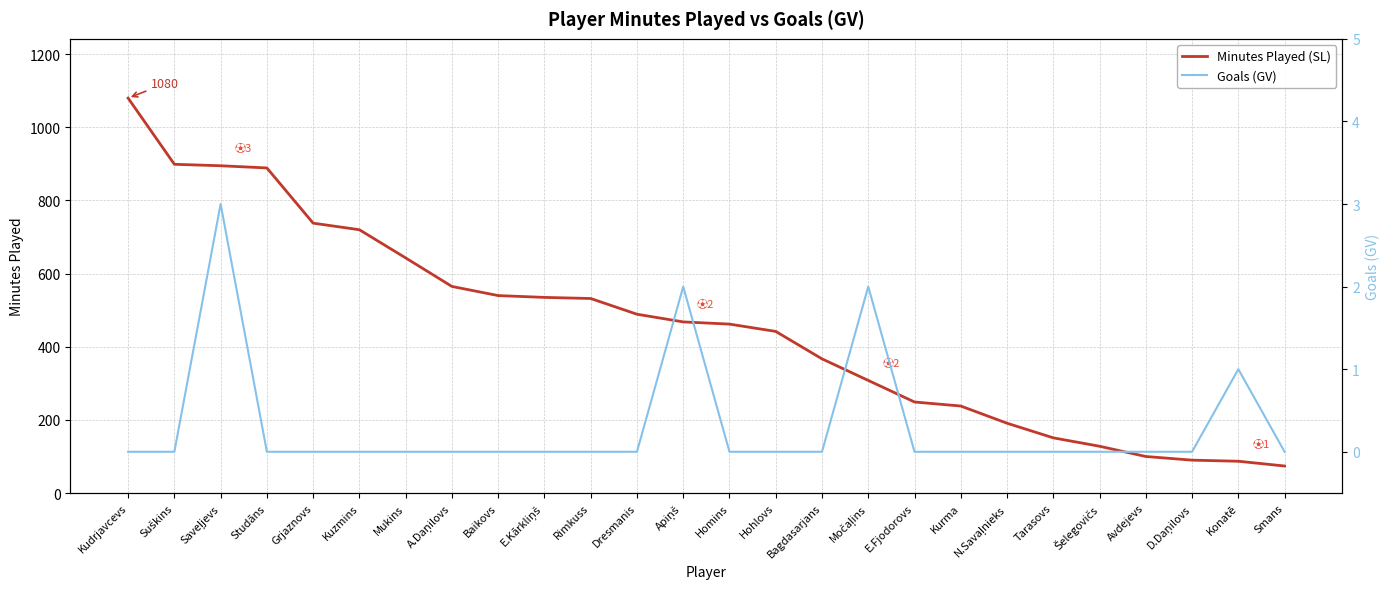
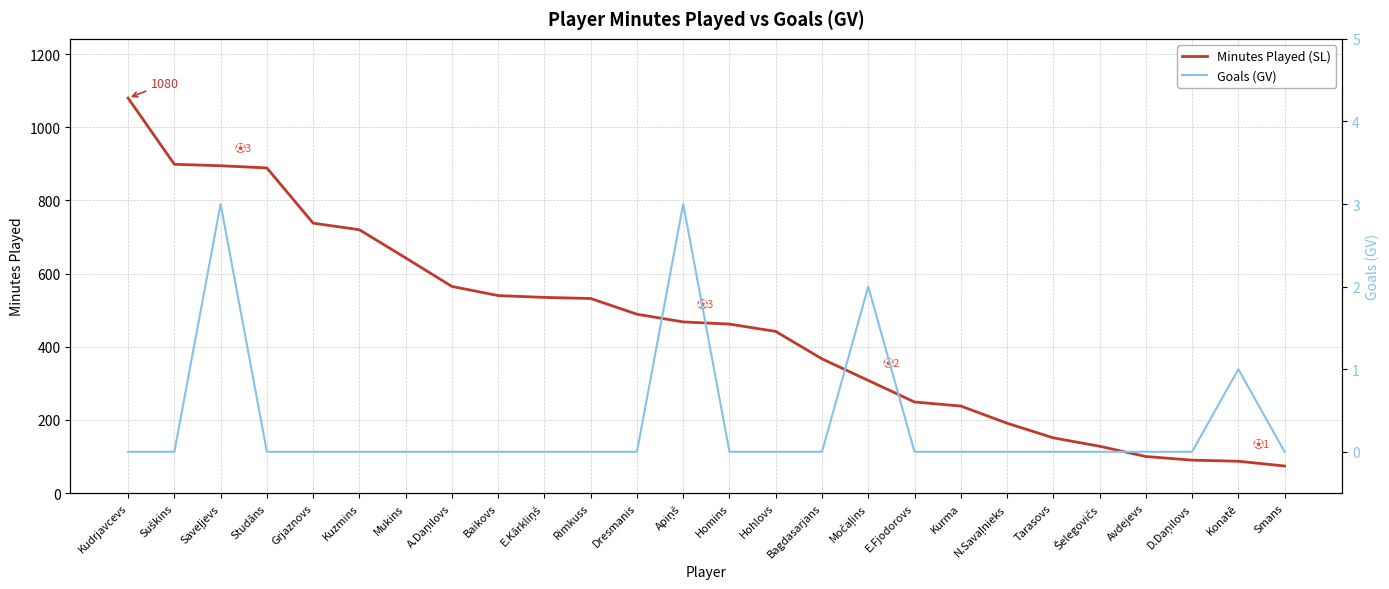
Goals (GV), Apiņš: 2 -> 3
